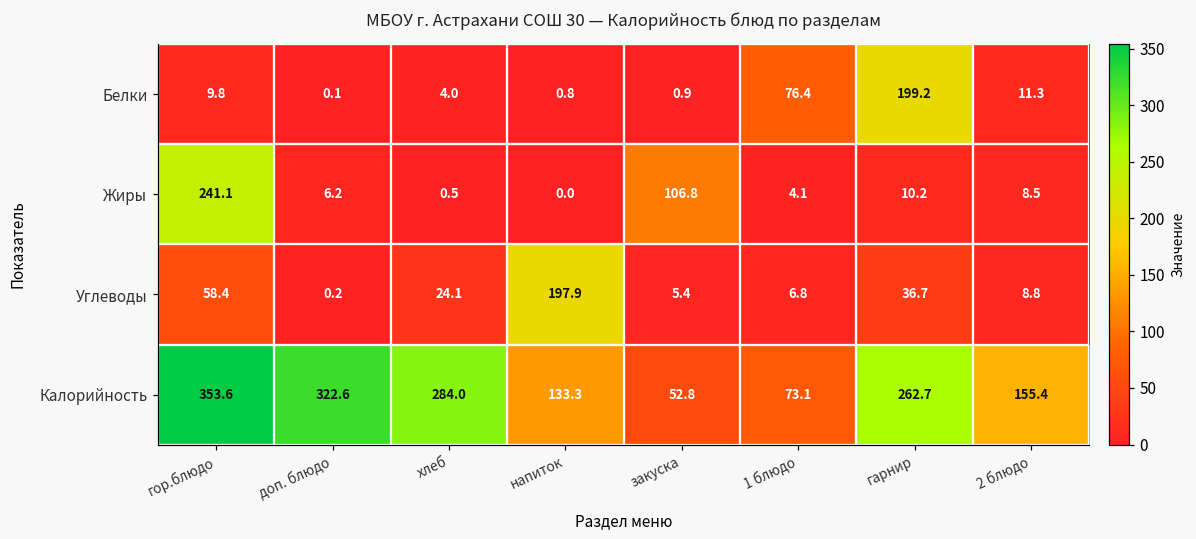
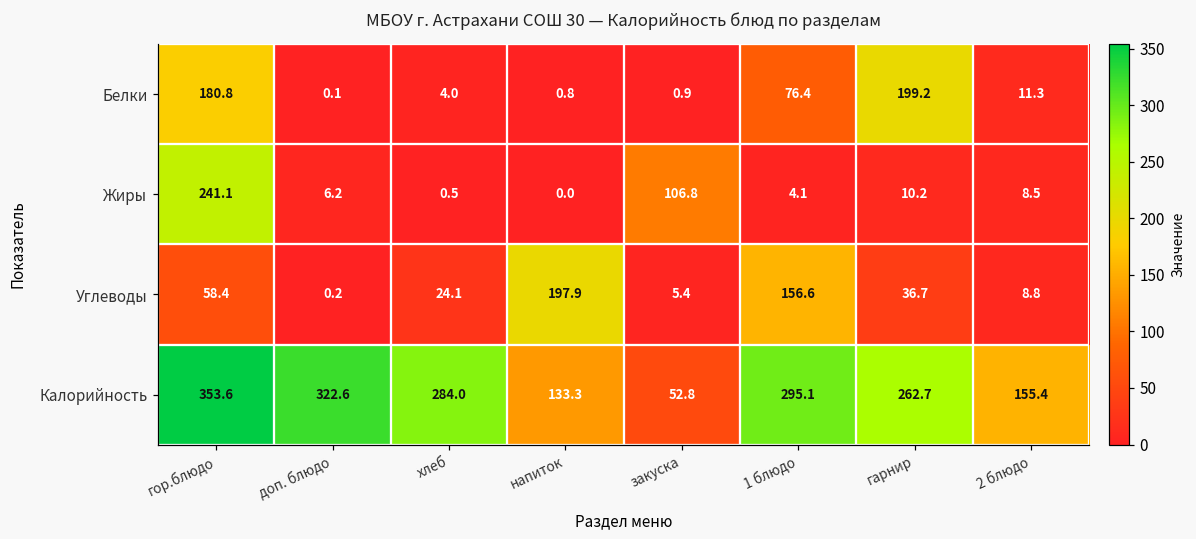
Белки, гор.блюдо: 9.8 -> 180.8
Углеводы, 1 блюдо: 6.8 -> 156.6
Калорийность, 1 блюдо: 73.1 -> 295.1
